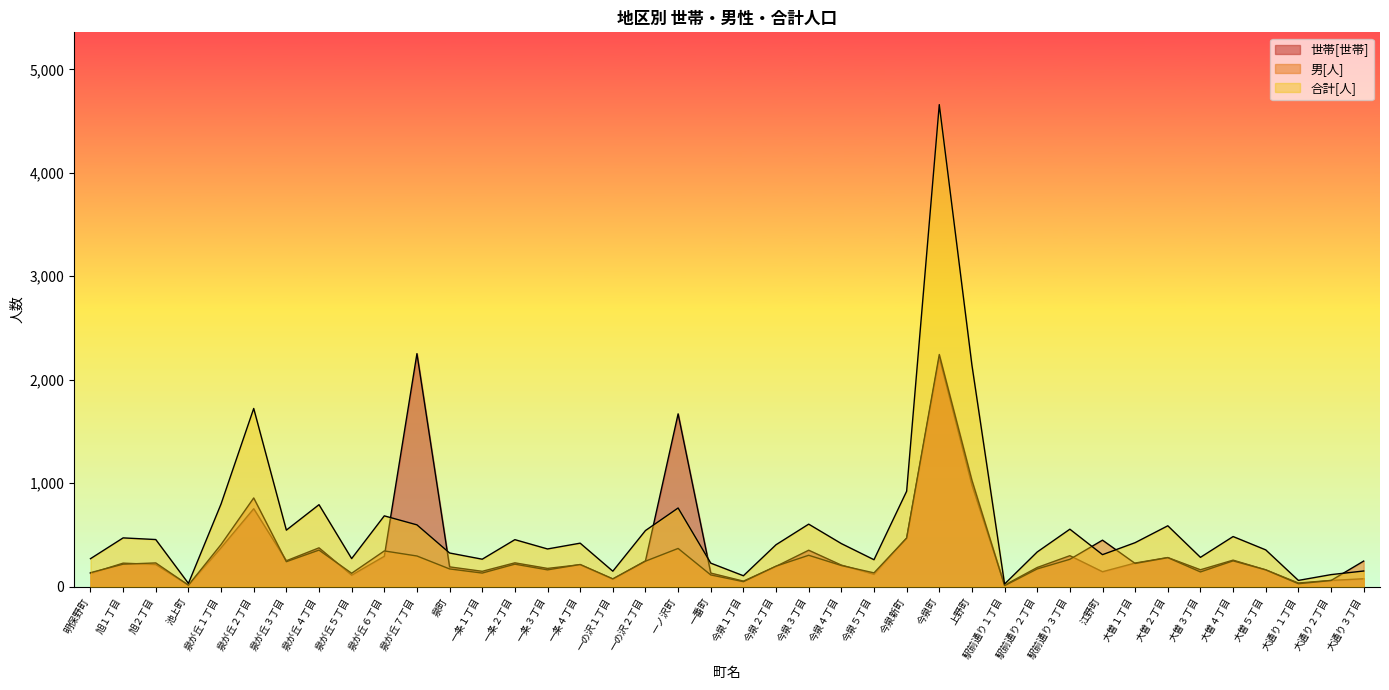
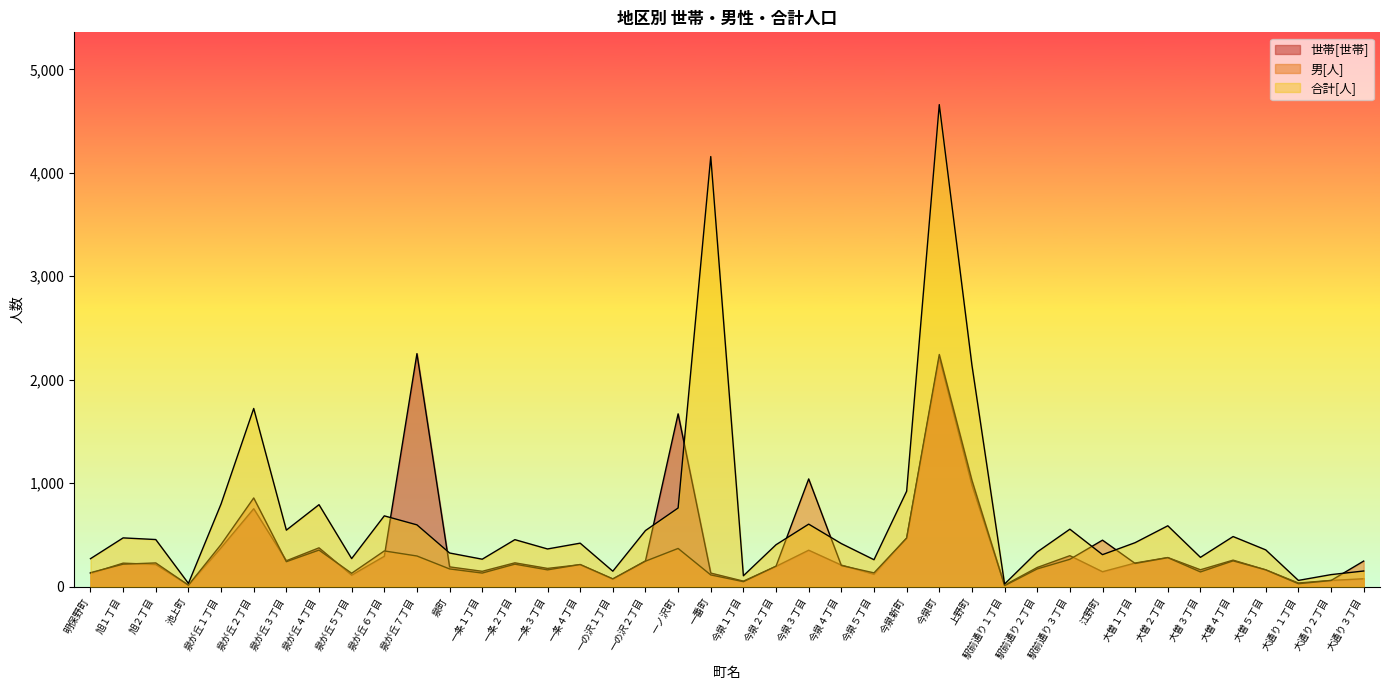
合計[人], 一番町: 230 -> 4,160
男[人], 今泉３丁目: 300 -> 1,040
